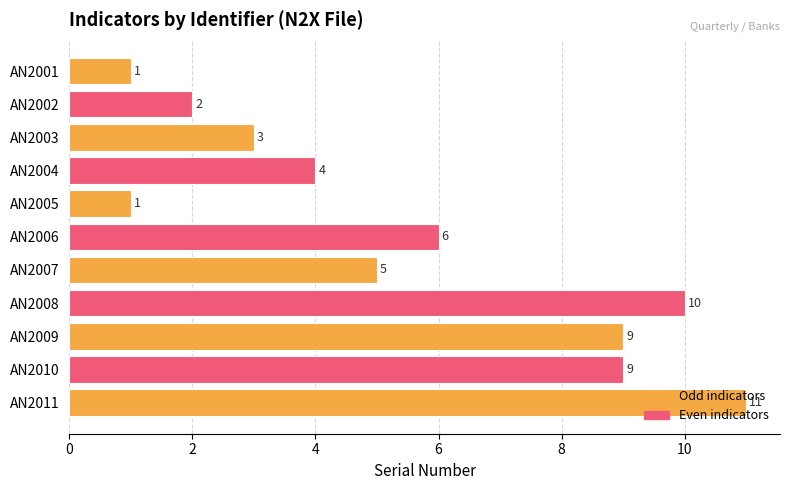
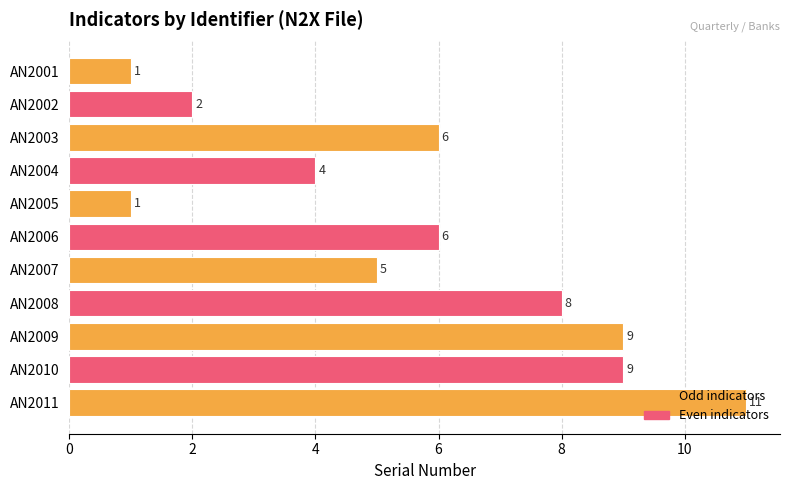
AN2003: 3 -> 6
AN2008: 10 -> 8
